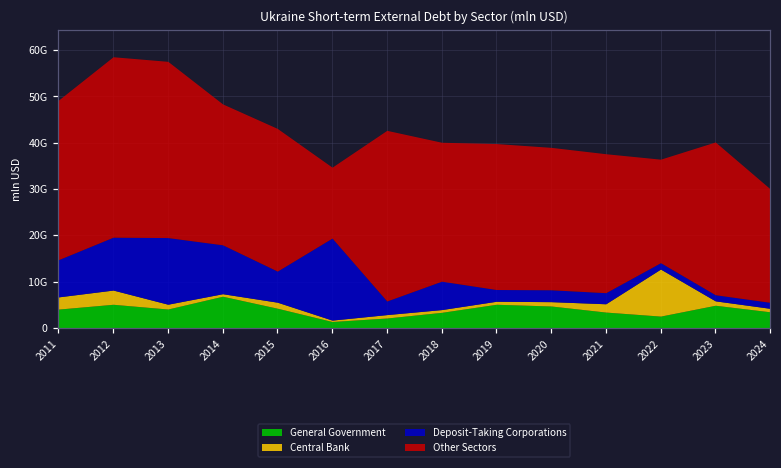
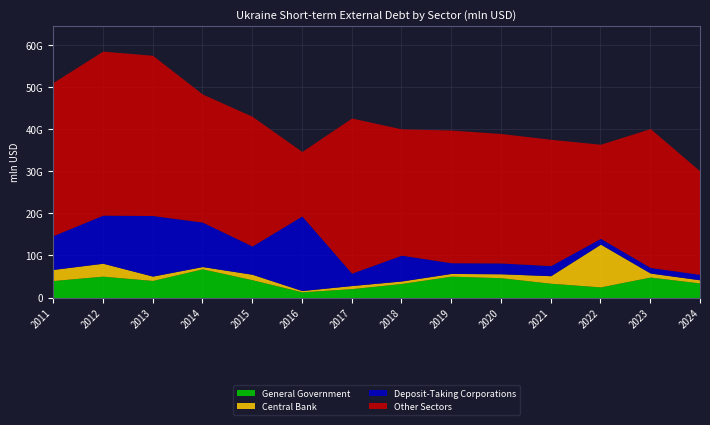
Other Sectors, 2011: 34000000000 -> 36000000000
